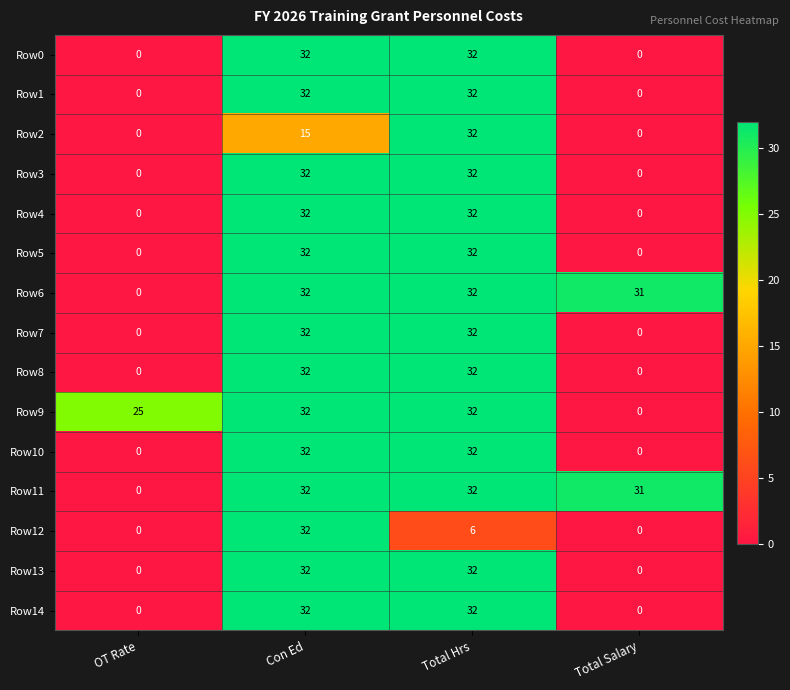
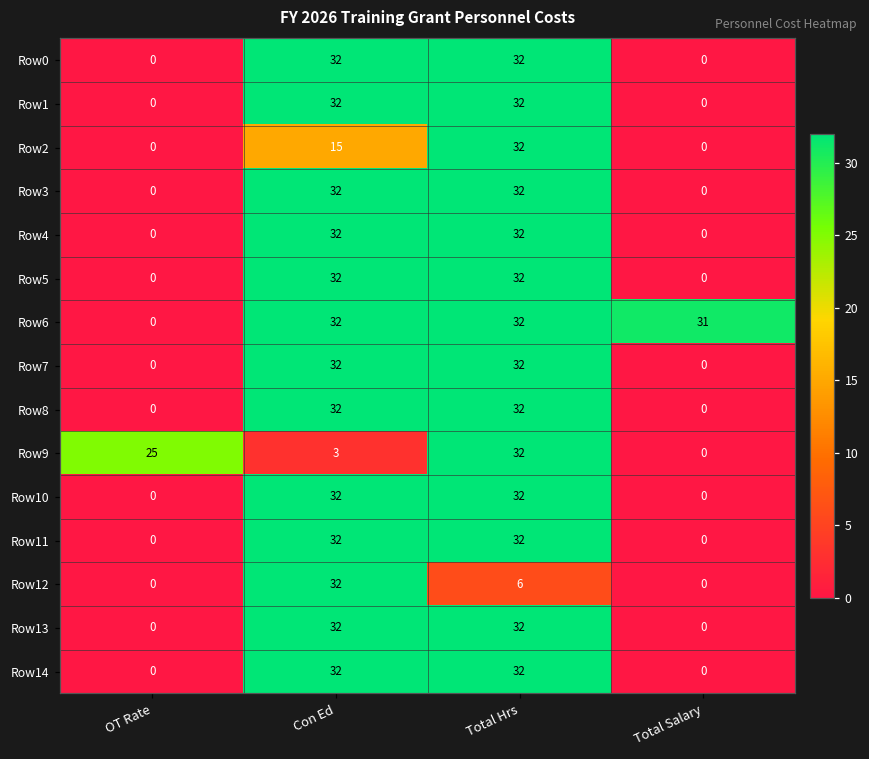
Row9, Con Ed: 32 -> 3
Row11, Total Salary: 31 -> 0
